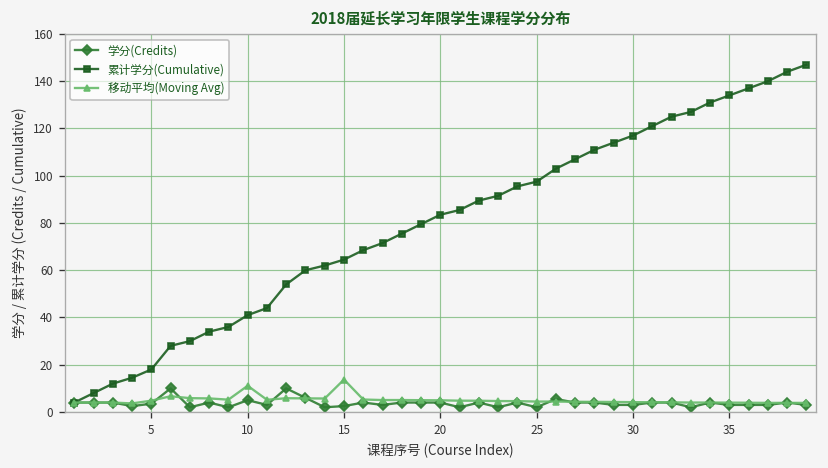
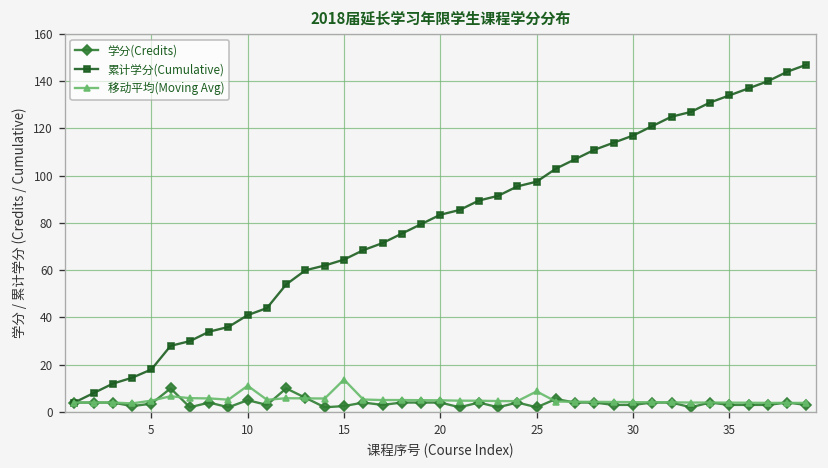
移动平均(Moving Avg), 25: 4 -> 9
